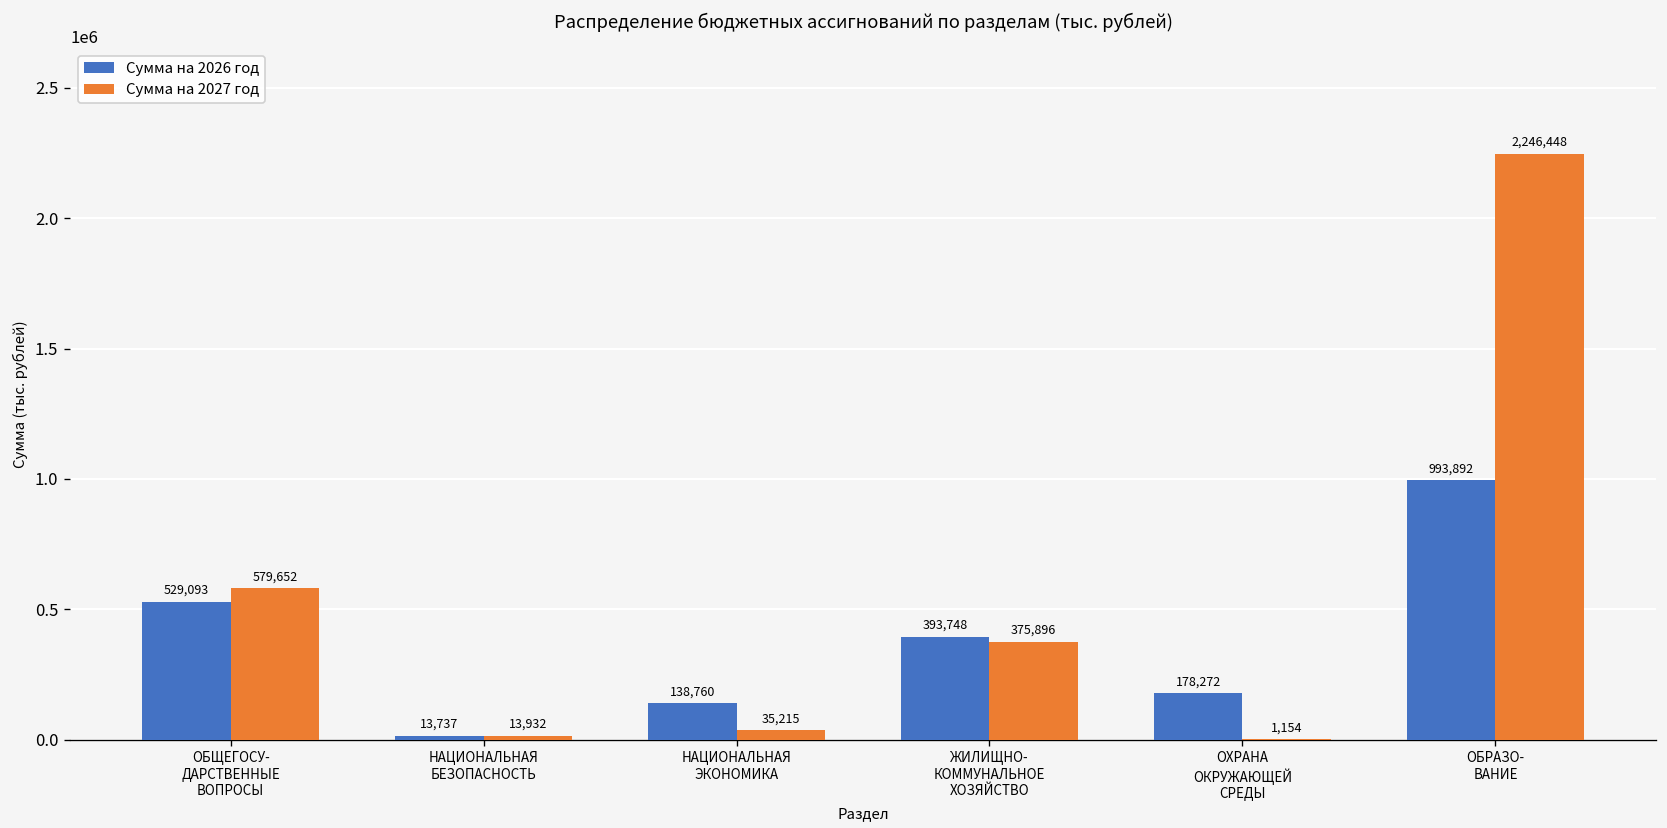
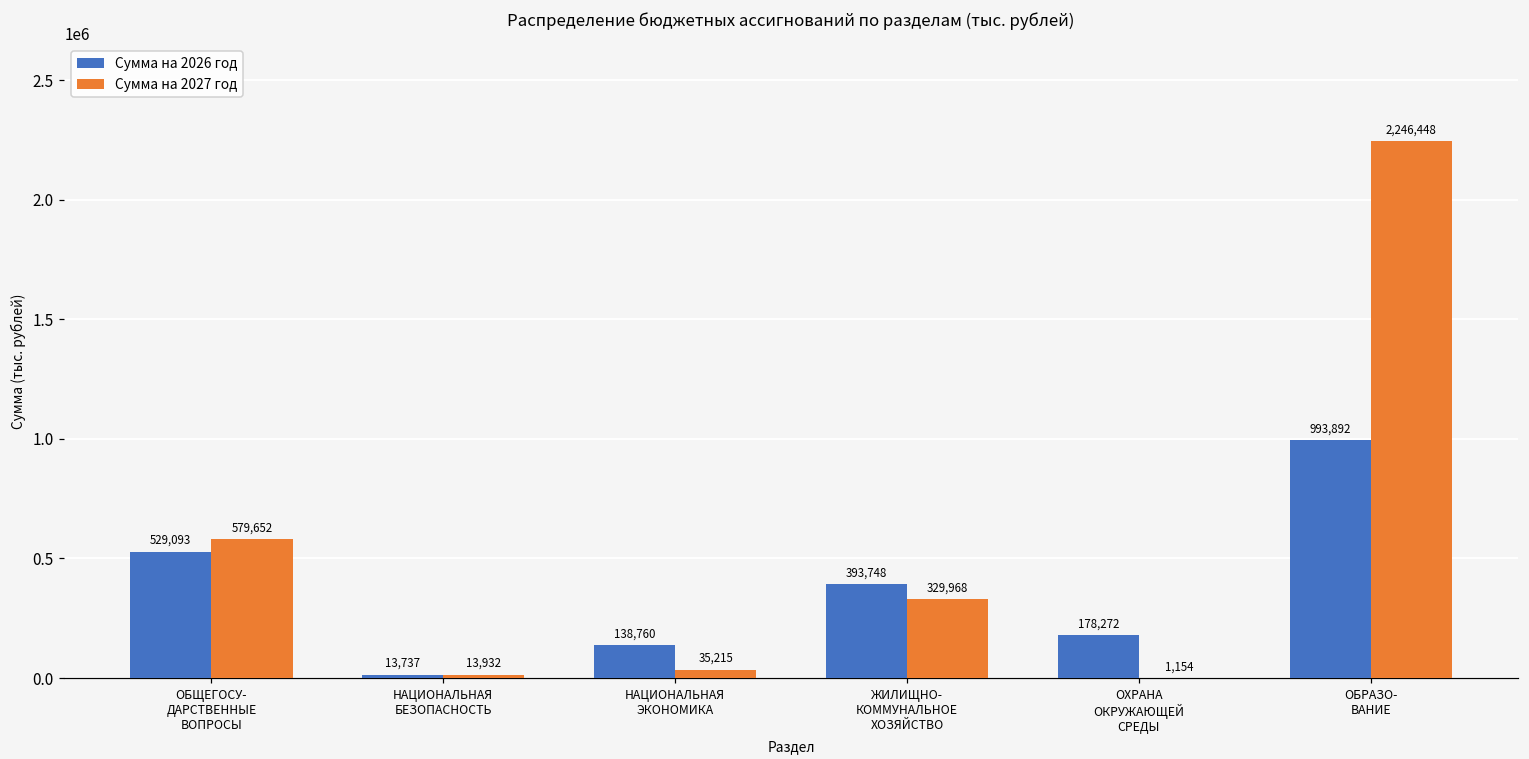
Сумма на 2027 год, ЖИЛИЩНО- КОММУНАЛЬНОЕ ХОЗЯЙСТВО: 375,896 -> 329,968
